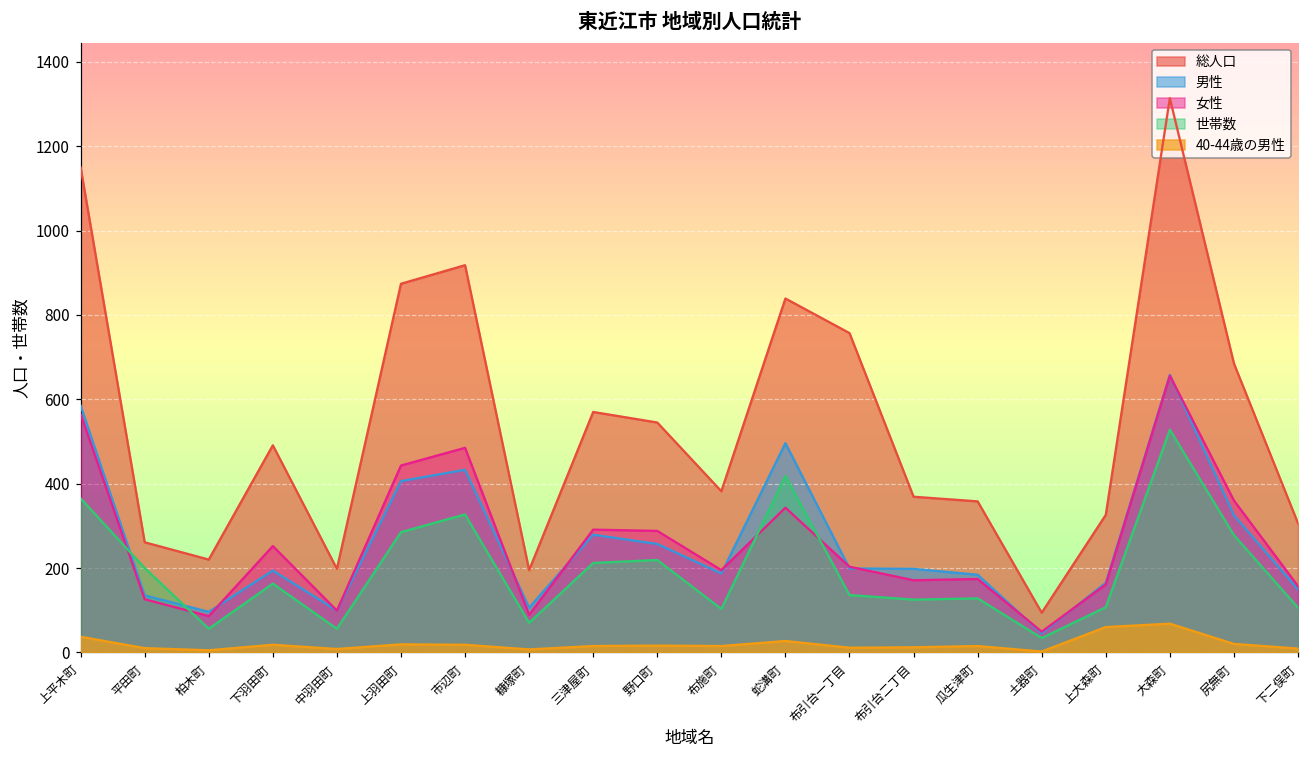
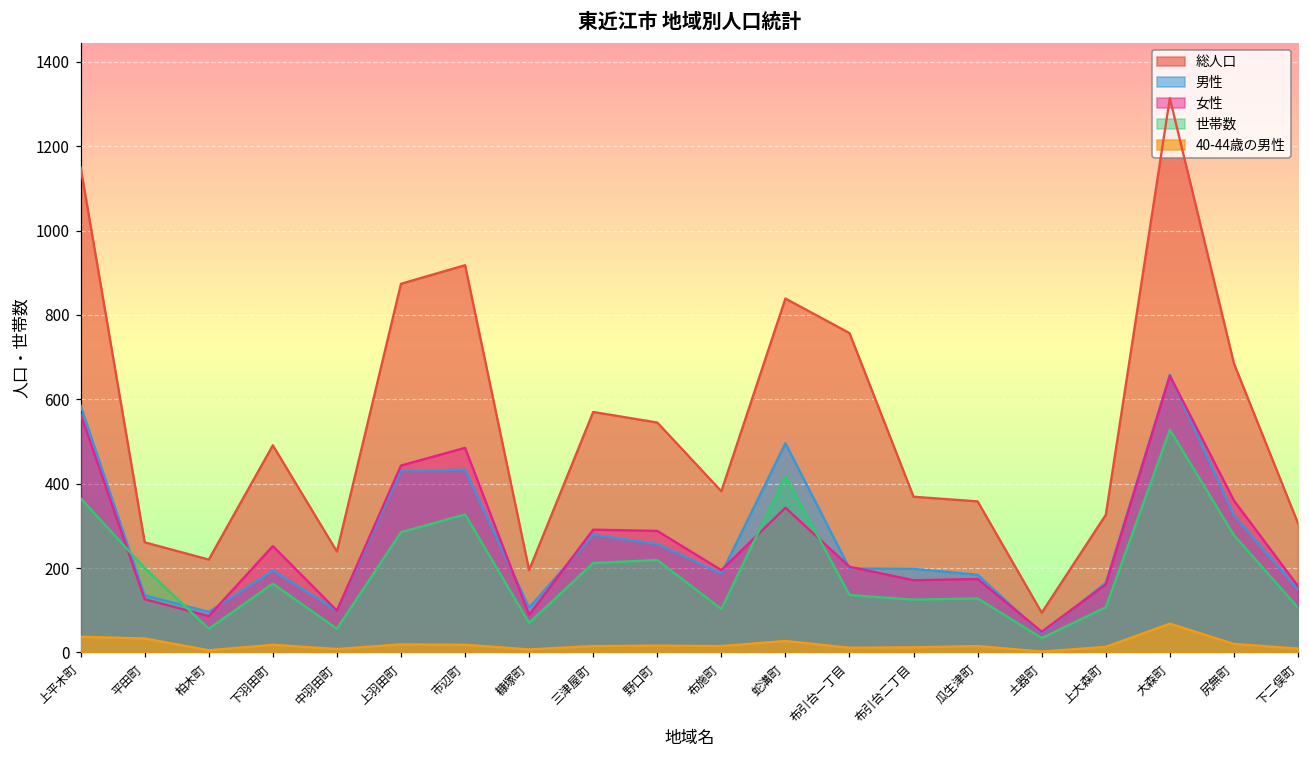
40-44歳の男性, 平田町: 10 -> 30
総人口, 中羽田町: 200 -> 240
男性, 上羽田町: 410 -> 430
40-44歳の男性, 上大森町: 60 -> 10
